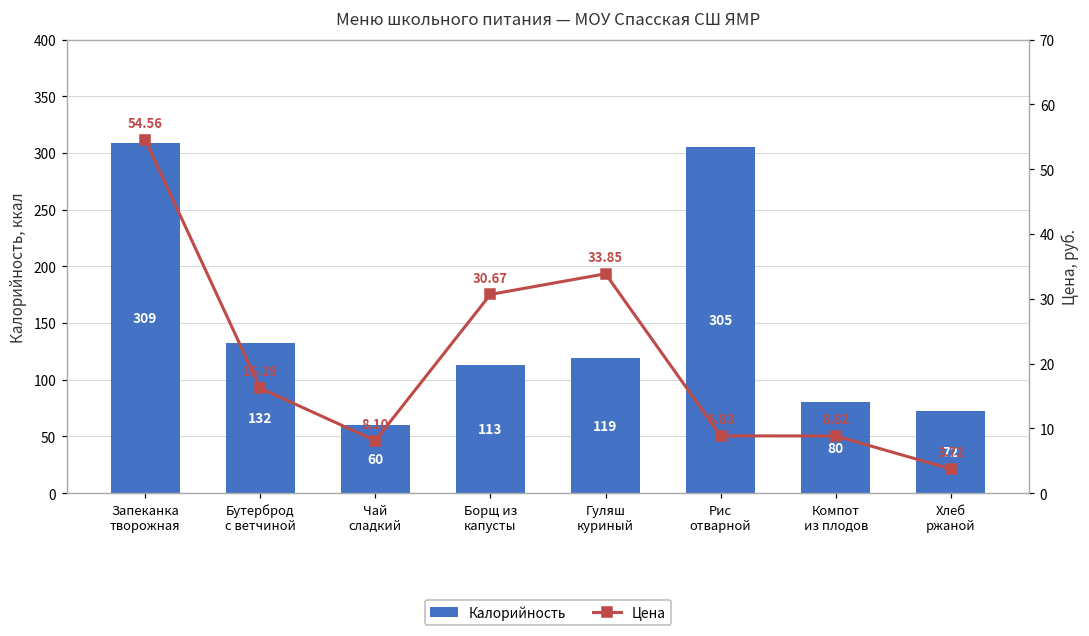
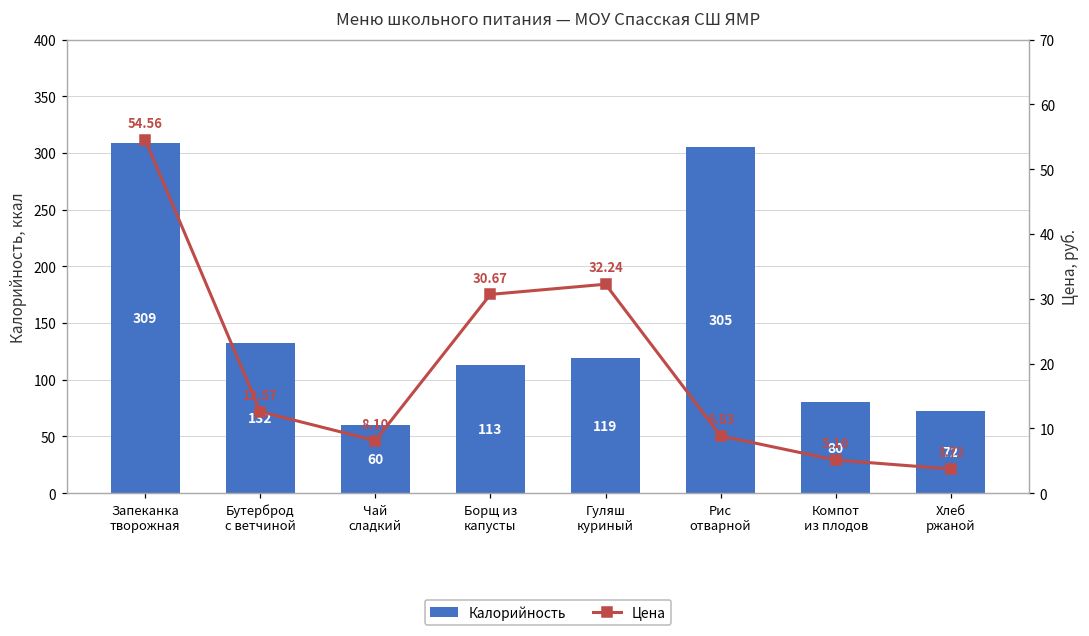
Цена, Бутерброд с ветчиной: 16.19 -> 12.57
Цена, Гуляш куриный: 33.85 -> 32.24
Цена, Компот из плодов: 8.82 -> 5.10
